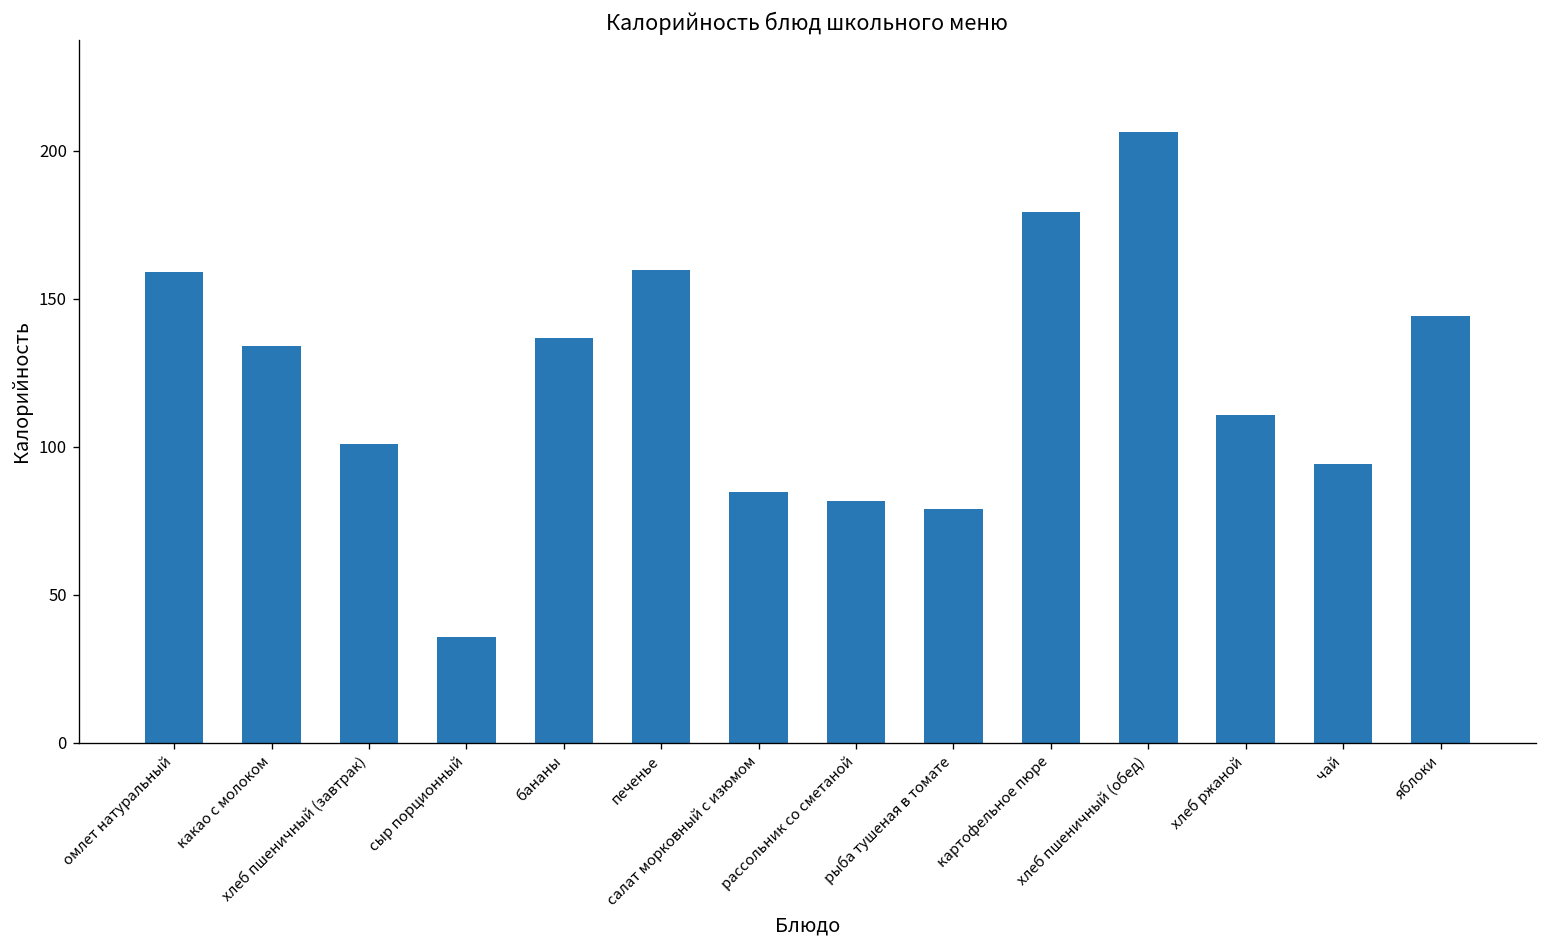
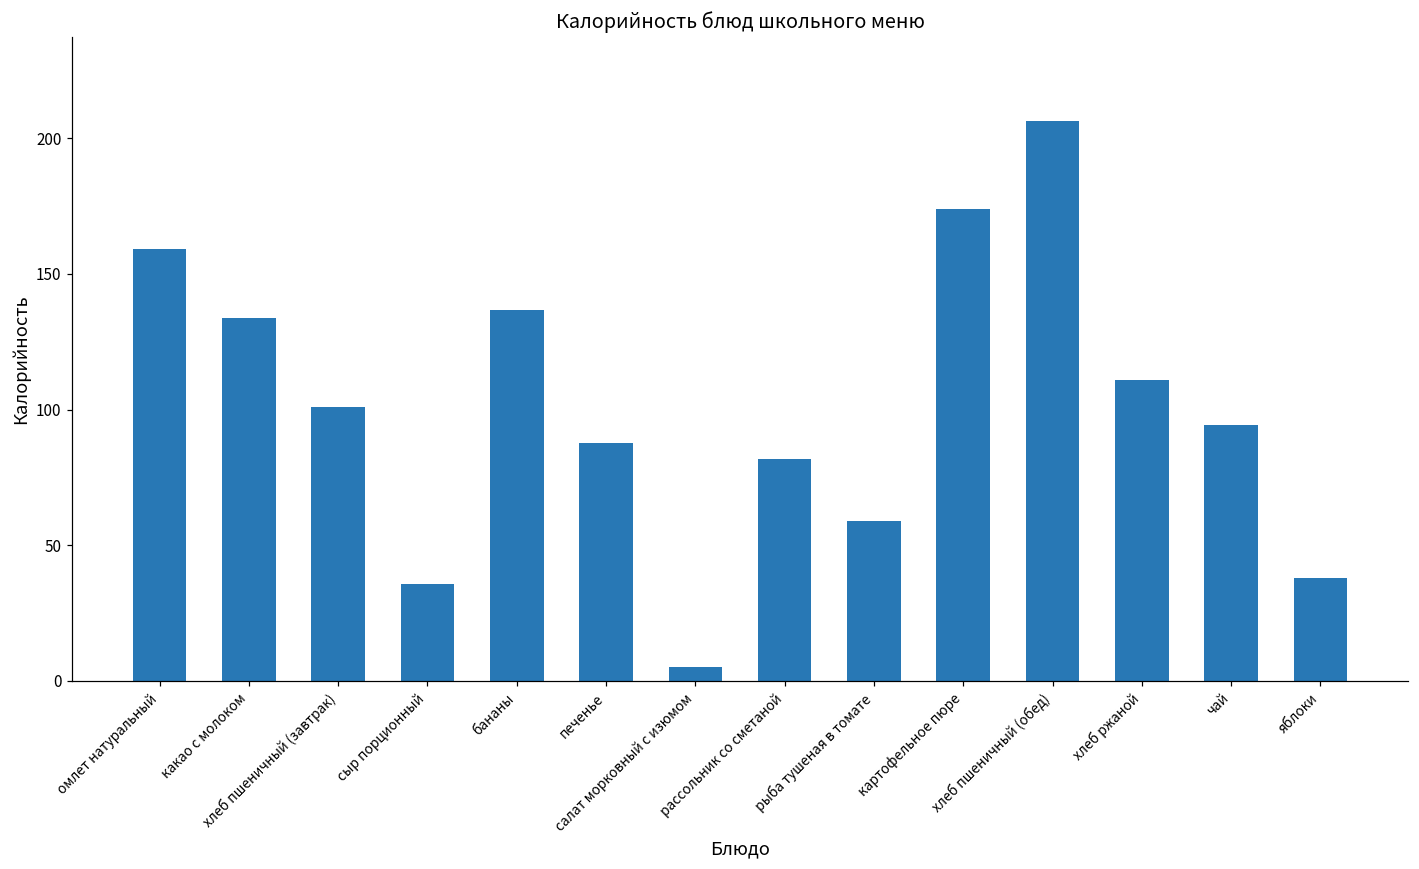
печенье: 160 -> 88
салат морковный с изюмом: 85 -> 5
рыба тушеная в томате: 79 -> 59
картофельное пюре: 179 -> 174
яблоки: 144 -> 38
